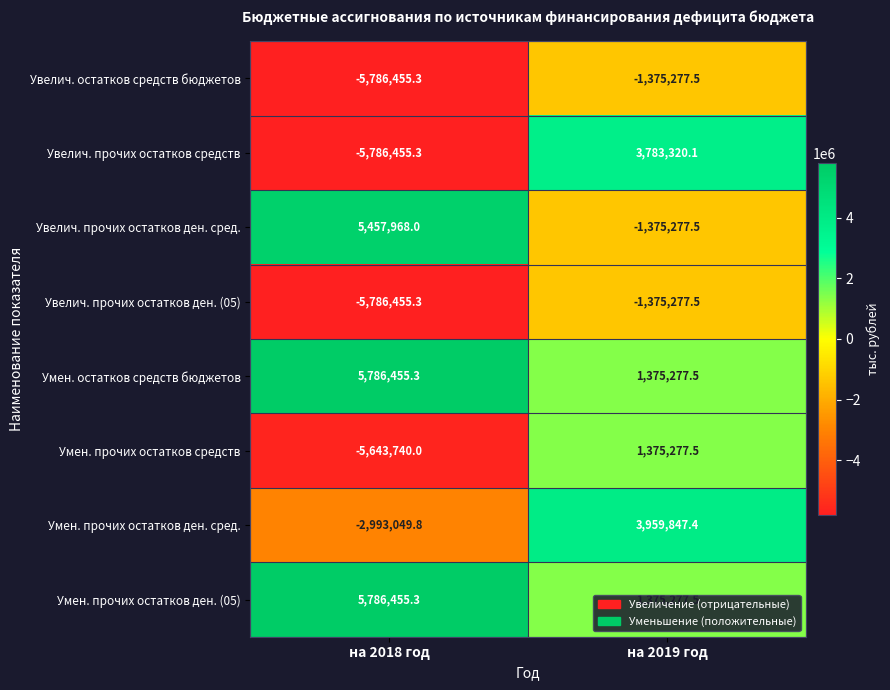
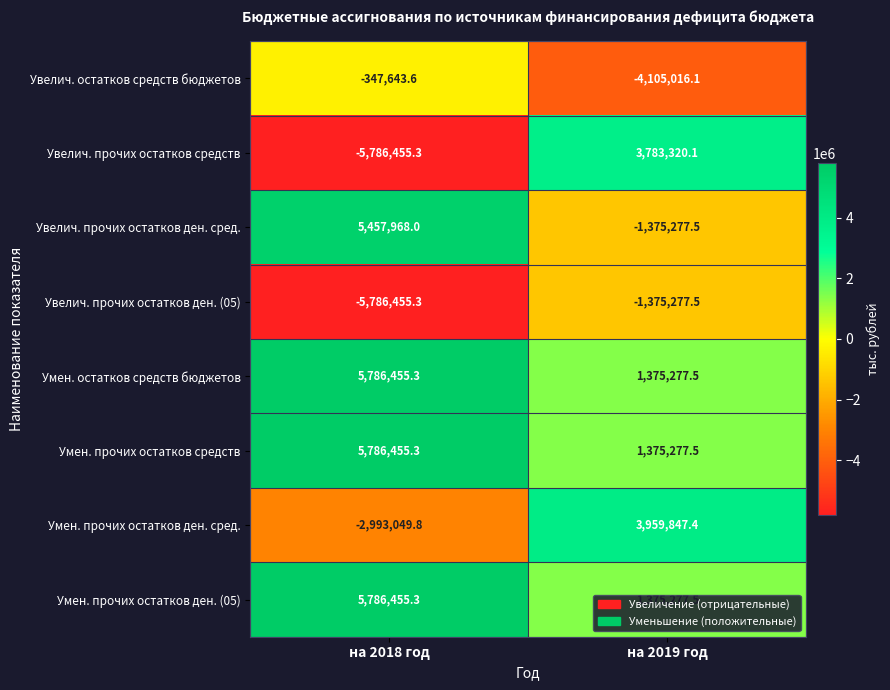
Увелич. остатков средств бюджетов, на 2018 год: -5,786,455.3 -> -347,643.6
Увелич. остатков средств бюджетов, на 2019 год: -1,375,277.5 -> -4,105,016.1
Умен. прочих остатков средств, на 2018 год: -5,643,740.0 -> 5,786,455.3
